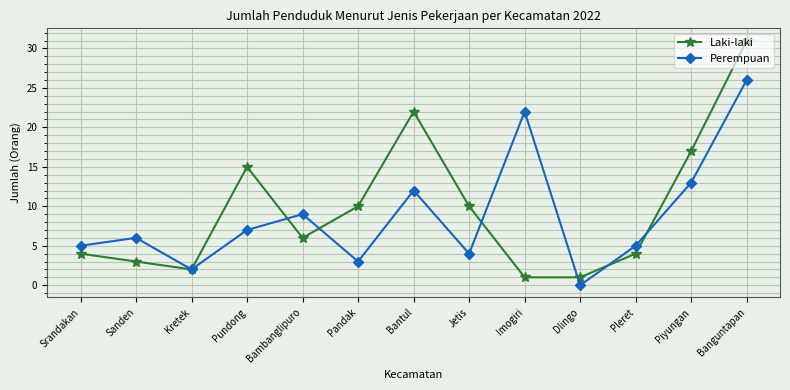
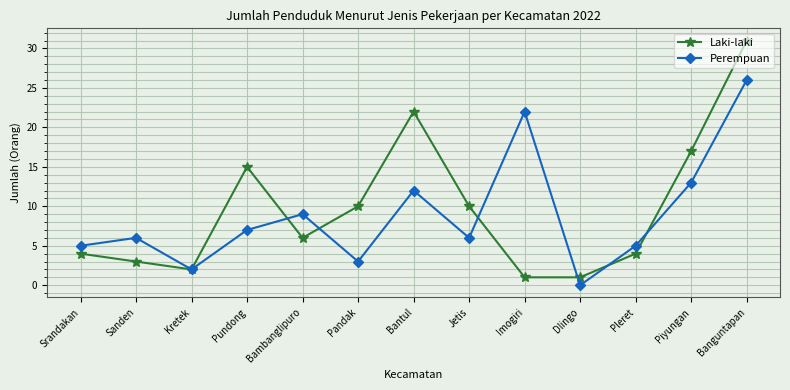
Perempuan, Jetis: 4 -> 6
